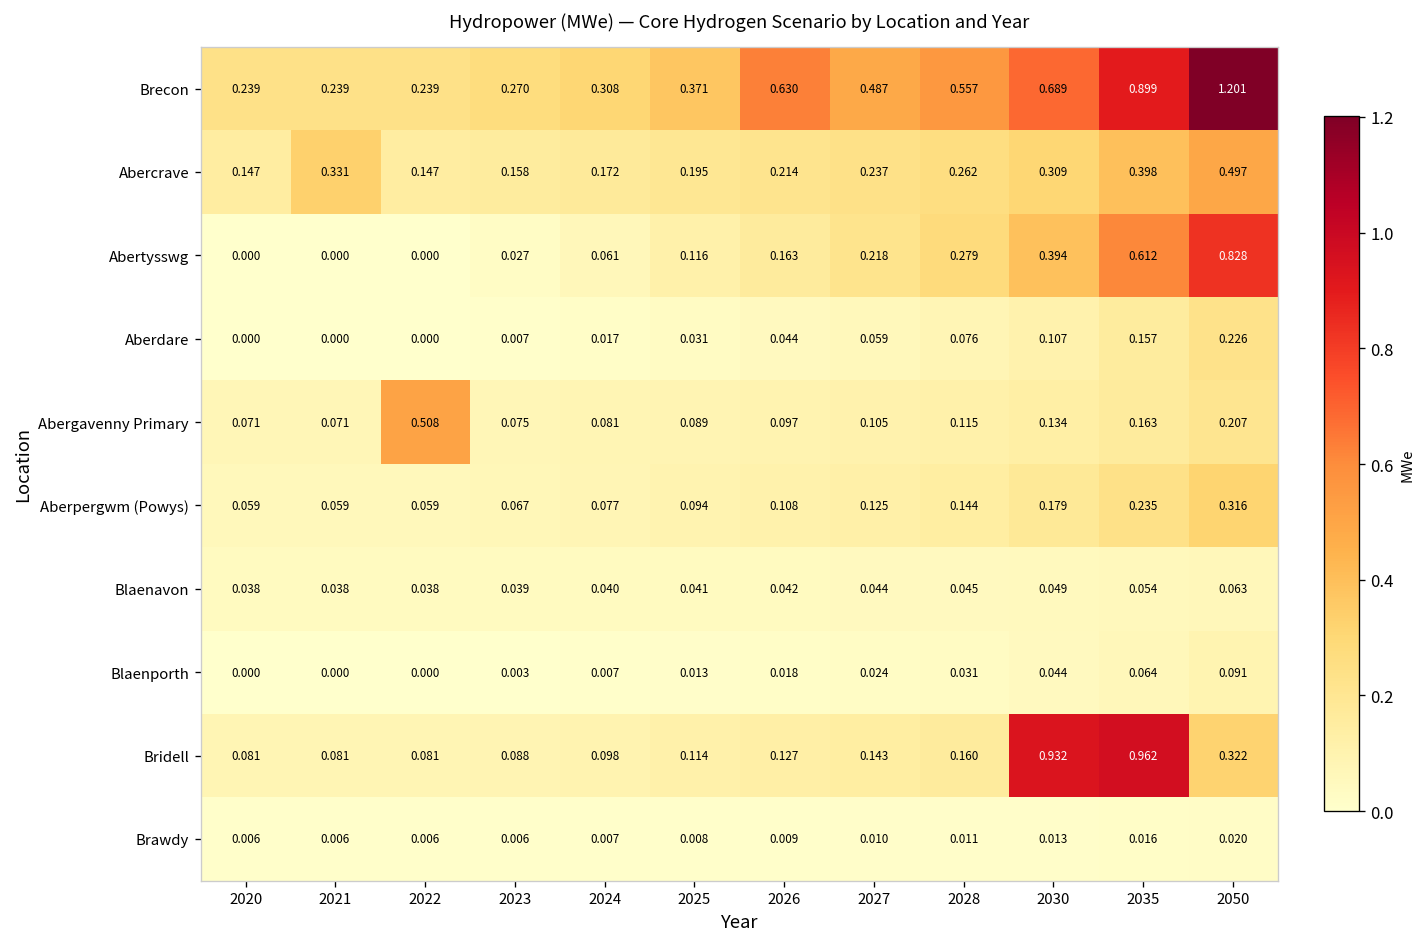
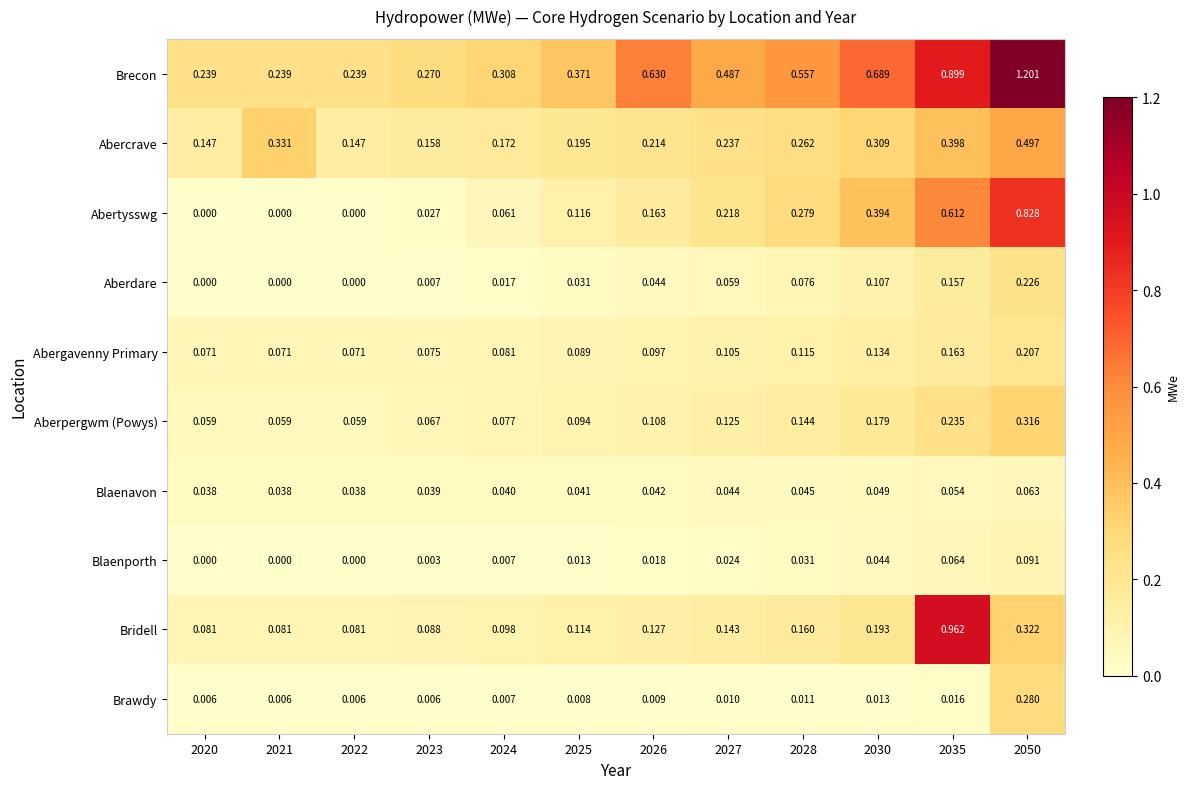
Abergavenny Primary, 2022: 0.508 -> 0.071
Bridell, 2030: 0.932 -> 0.193
Brawdy, 2050: 0.020 -> 0.280
